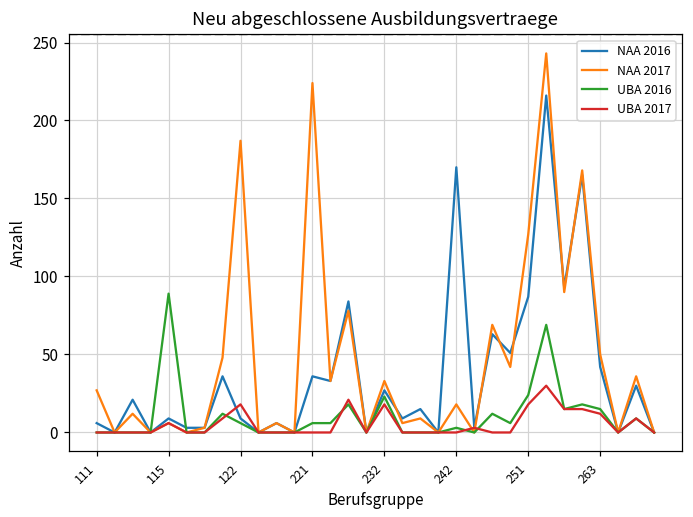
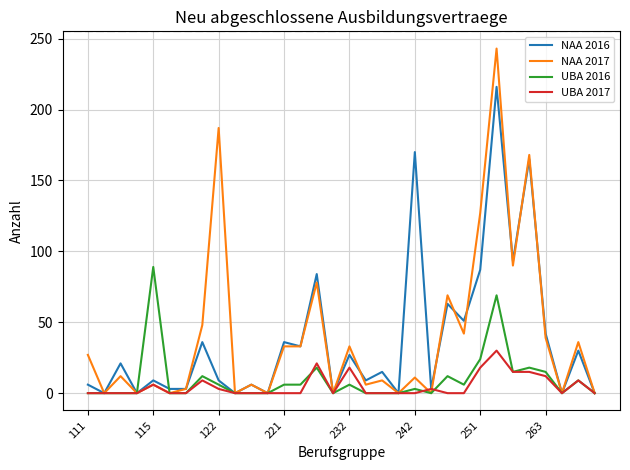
UBA 2017, 122: 18 -> 3
NAA 2017, 221: 224 -> 33
UBA 2016, 232: 23 -> 6
NAA 2017, 242: 18 -> 11
NAA 2017, 263: 50 -> 39
